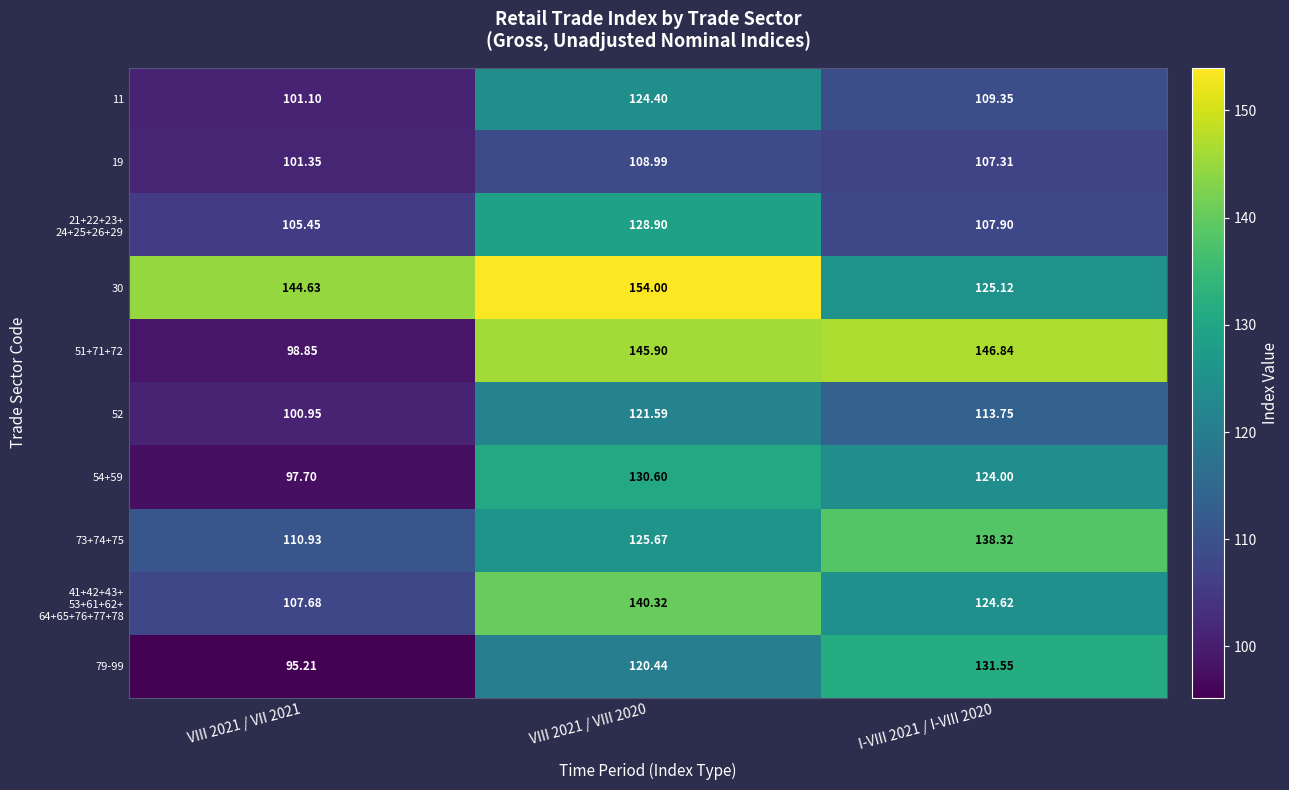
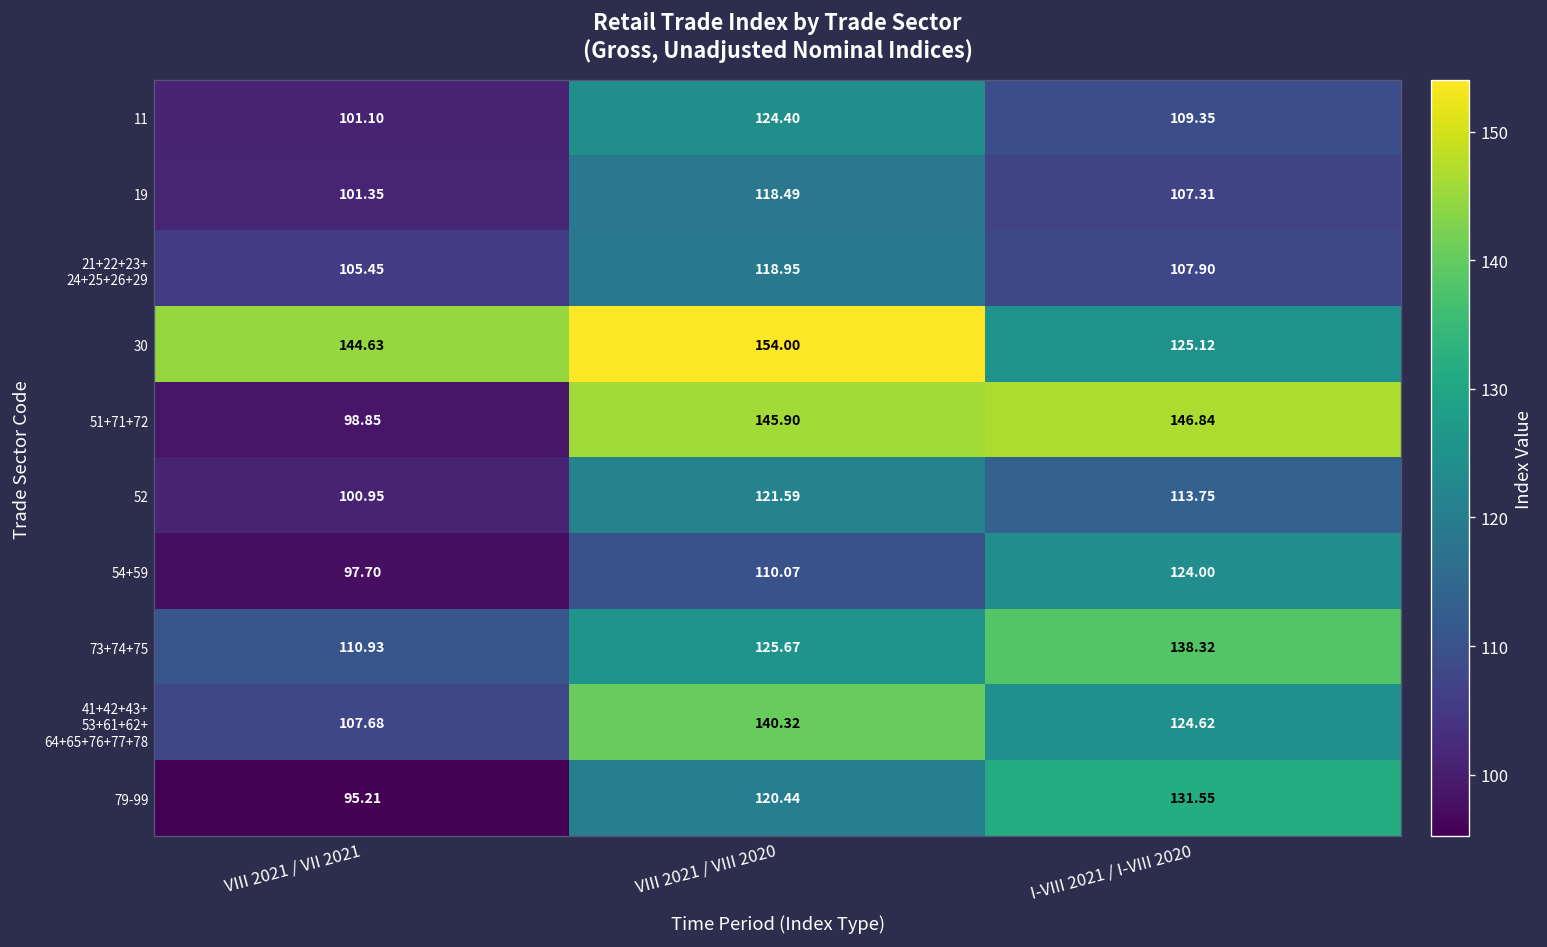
19, VIII 2021 / VIII 2020: 108.99 -> 118.49
21+22+23+ 24+25+26+29, VIII 2021 / VIII 2020: 128.90 -> 118.95
54+59, VIII 2021 / VIII 2020: 130.60 -> 110.07
